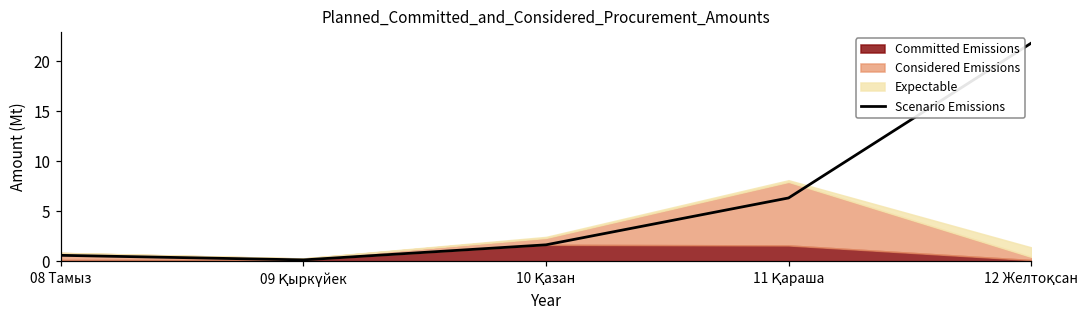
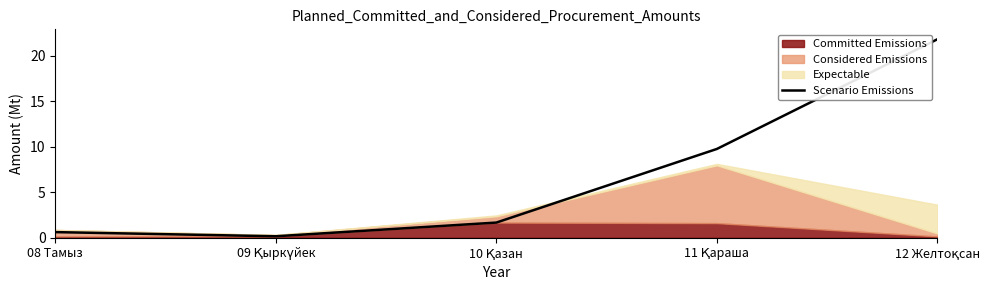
Scenario Emissions, 11 Қараша: 6 -> 10
Expectable, 12 Желтоқсан: 1 -> 3
